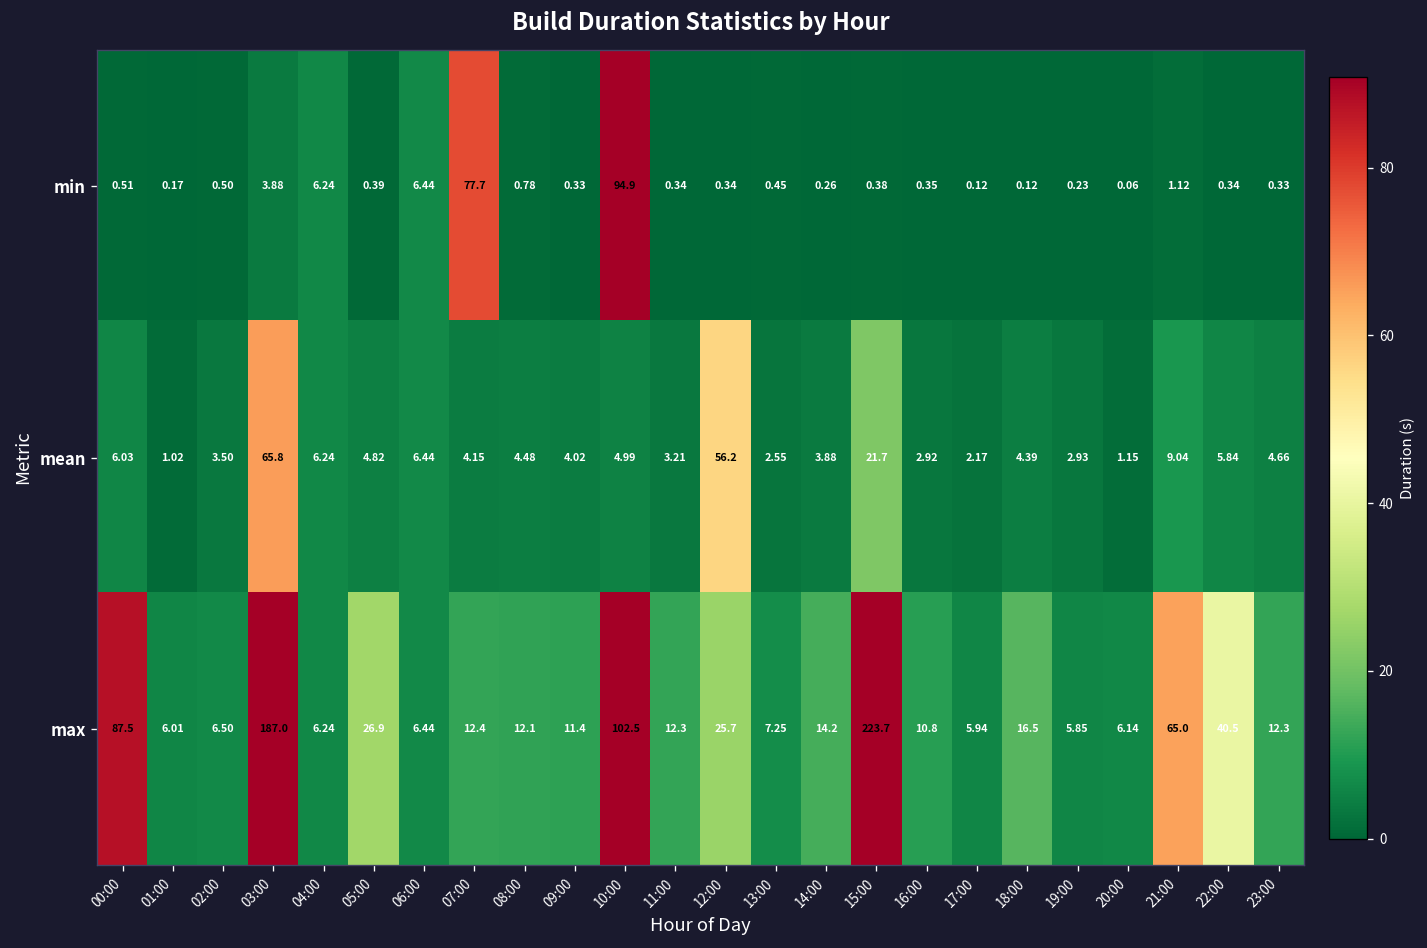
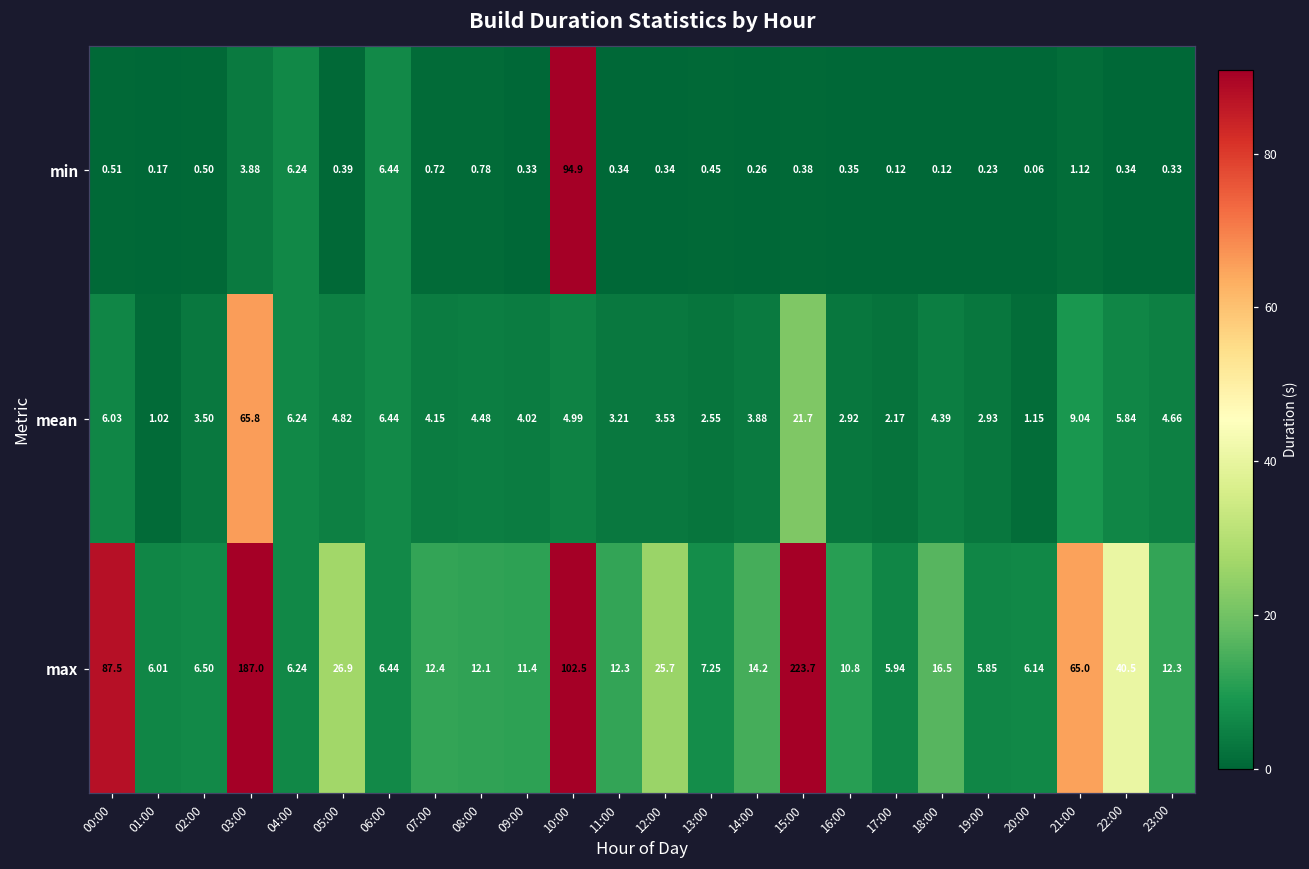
min, 07:00: 77.7 -> 0.72
mean, 12:00: 56.2 -> 3.53
